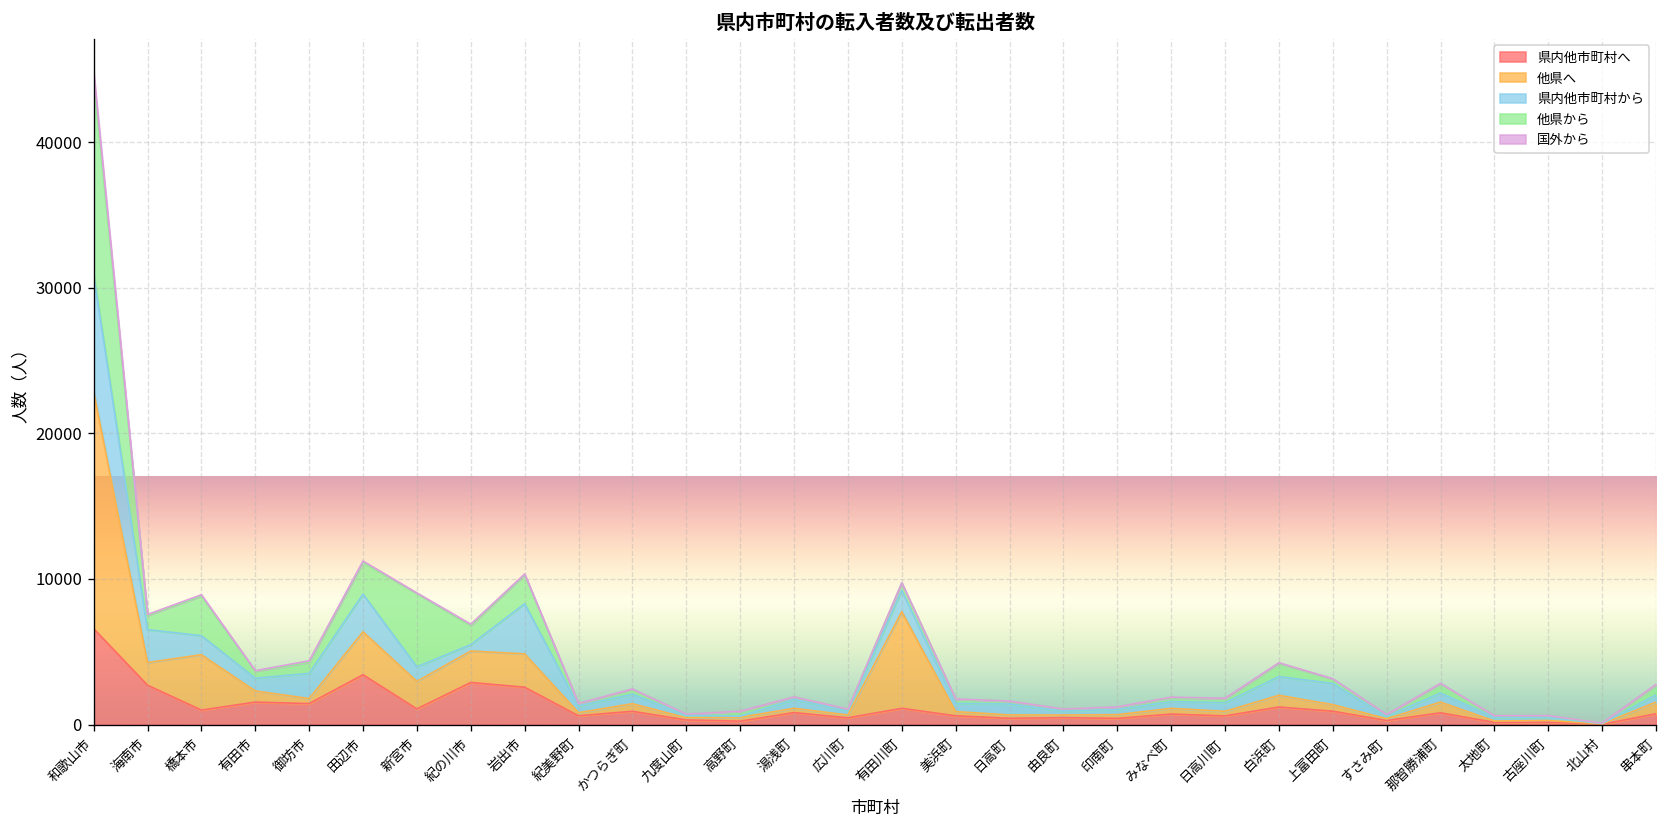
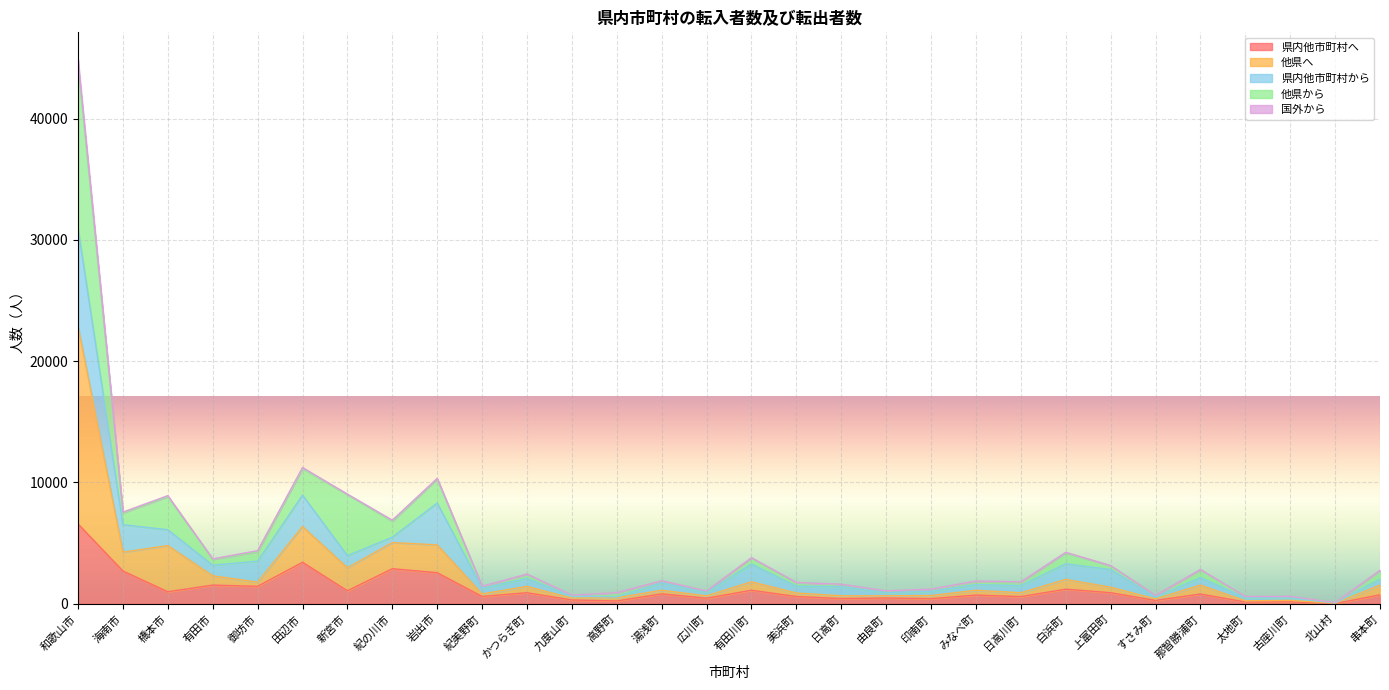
他県へ, 有田川町: 6600 -> 700
